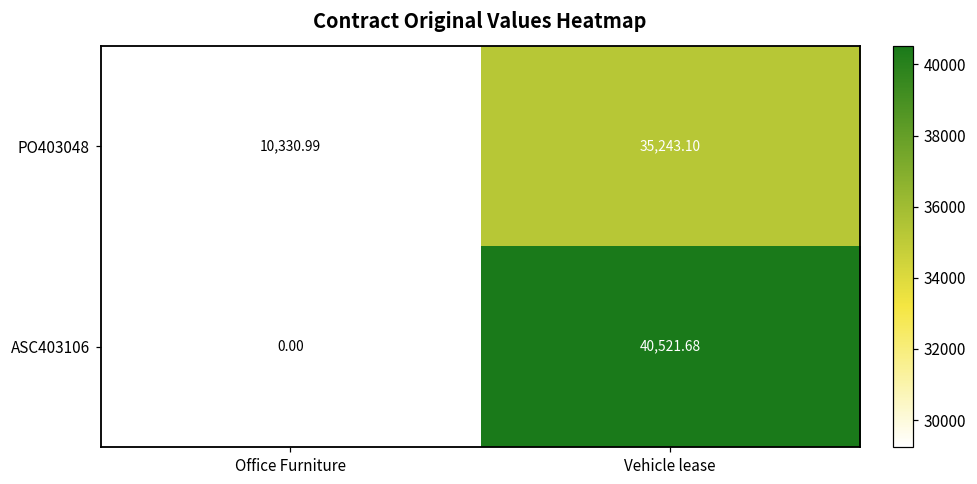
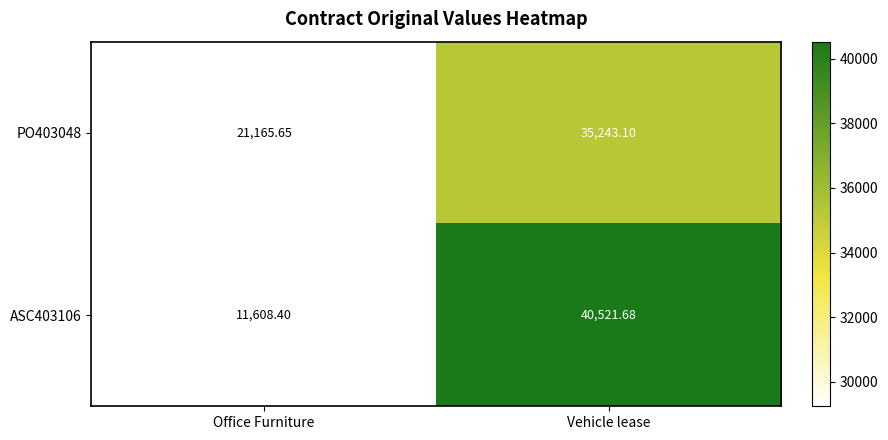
PO403048, Office Furniture: 10,330.99 -> 21,165.65
ASC403106, Office Furniture: 0.00 -> 11,608.40
